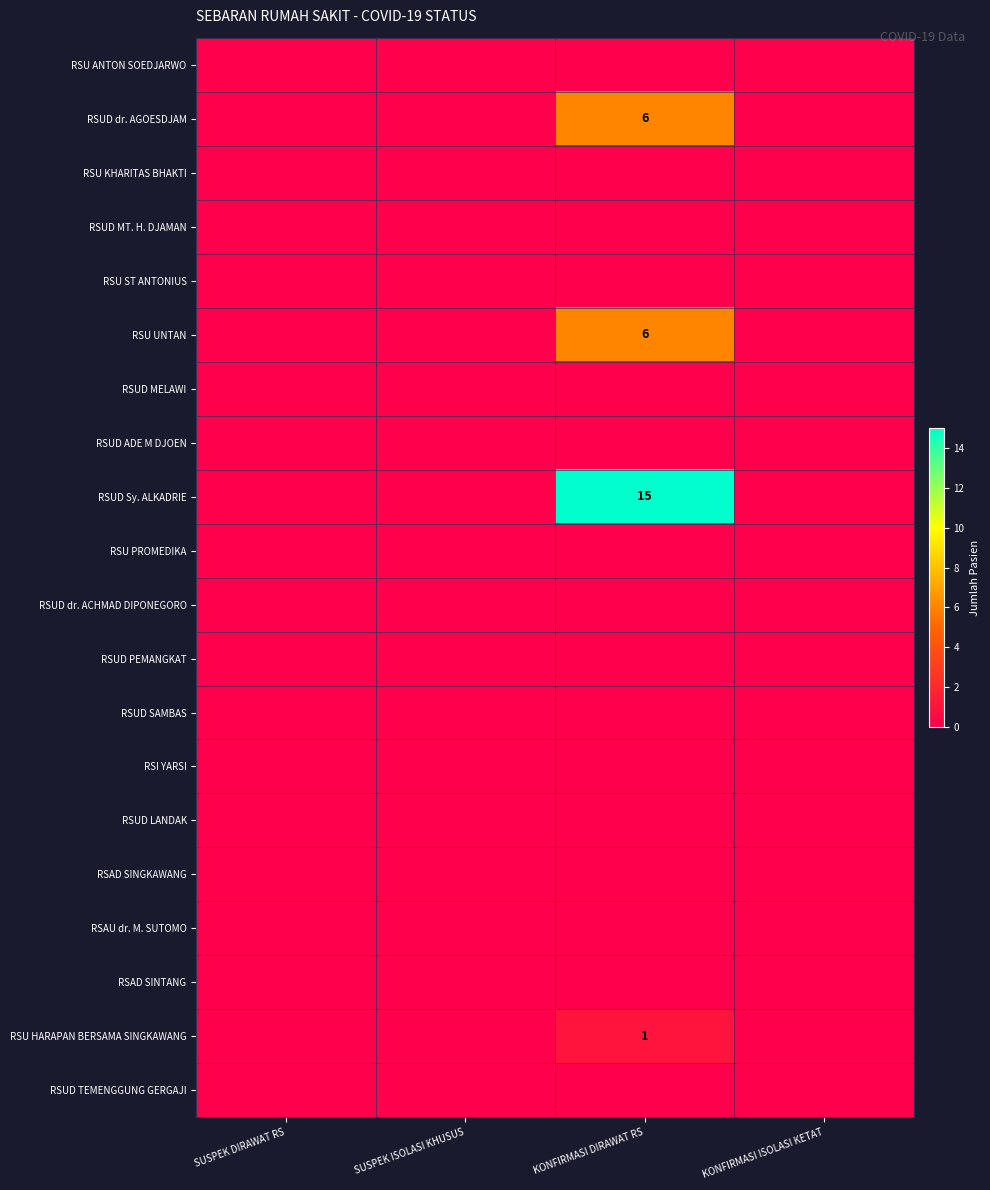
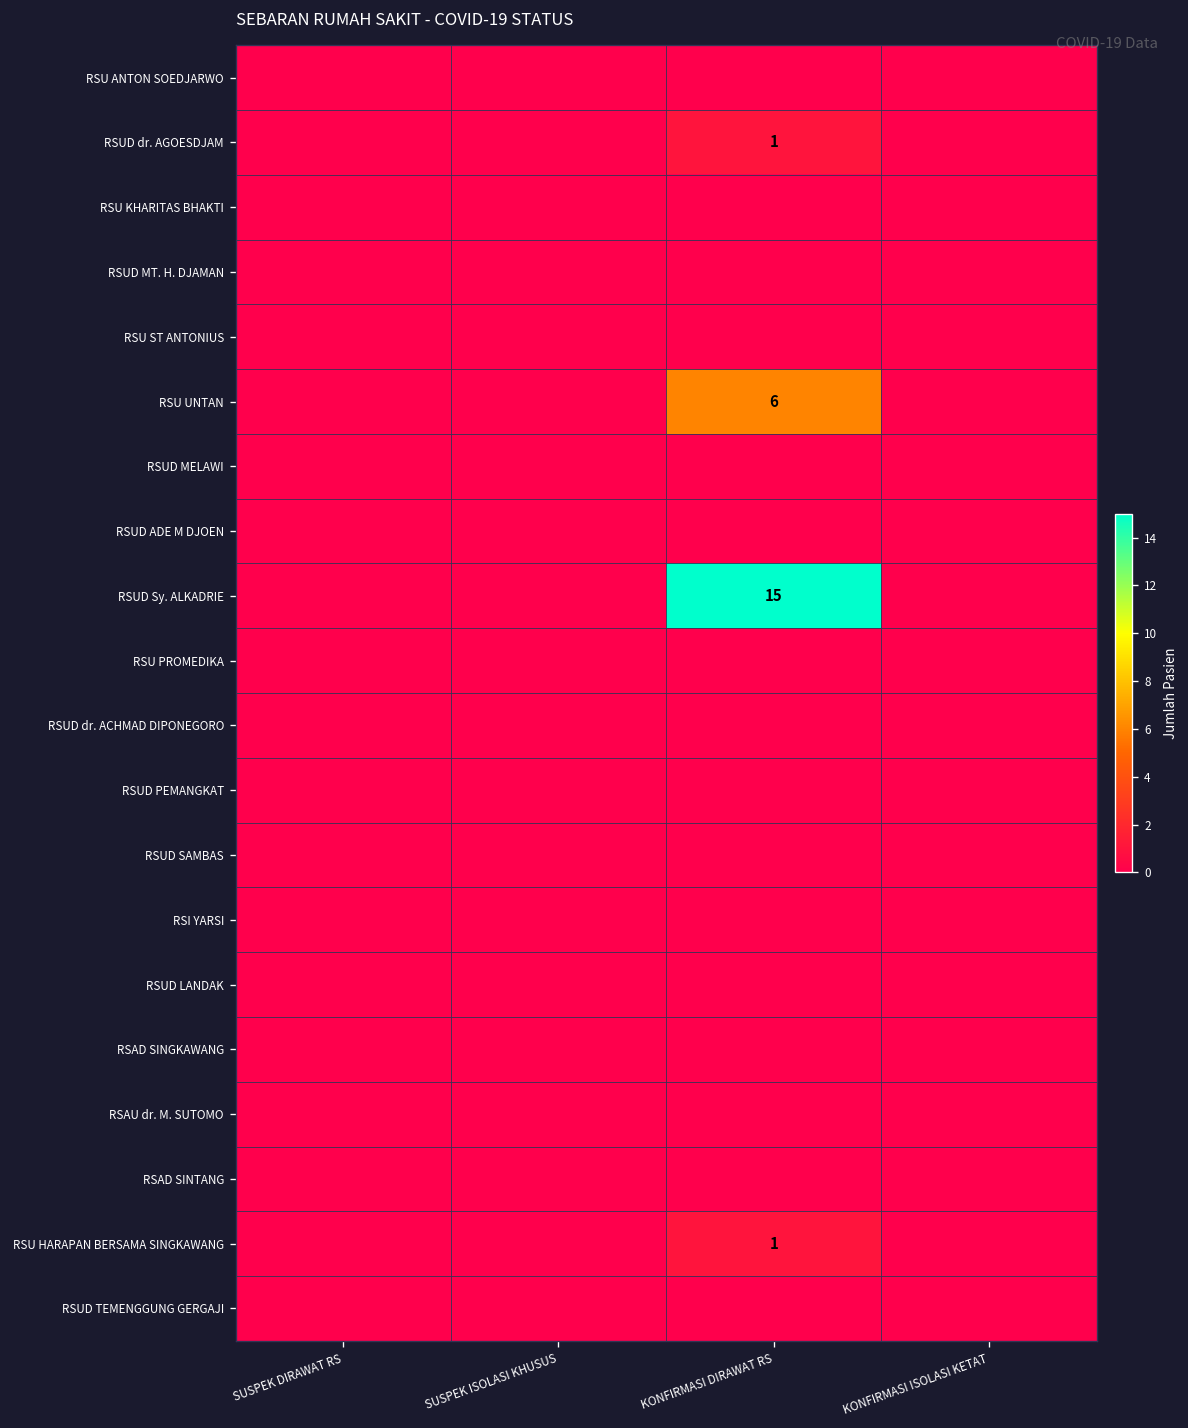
RSUD dr. AGOESDJAM, KONFIRMASI DIRAWAT RS: 6 -> 1
